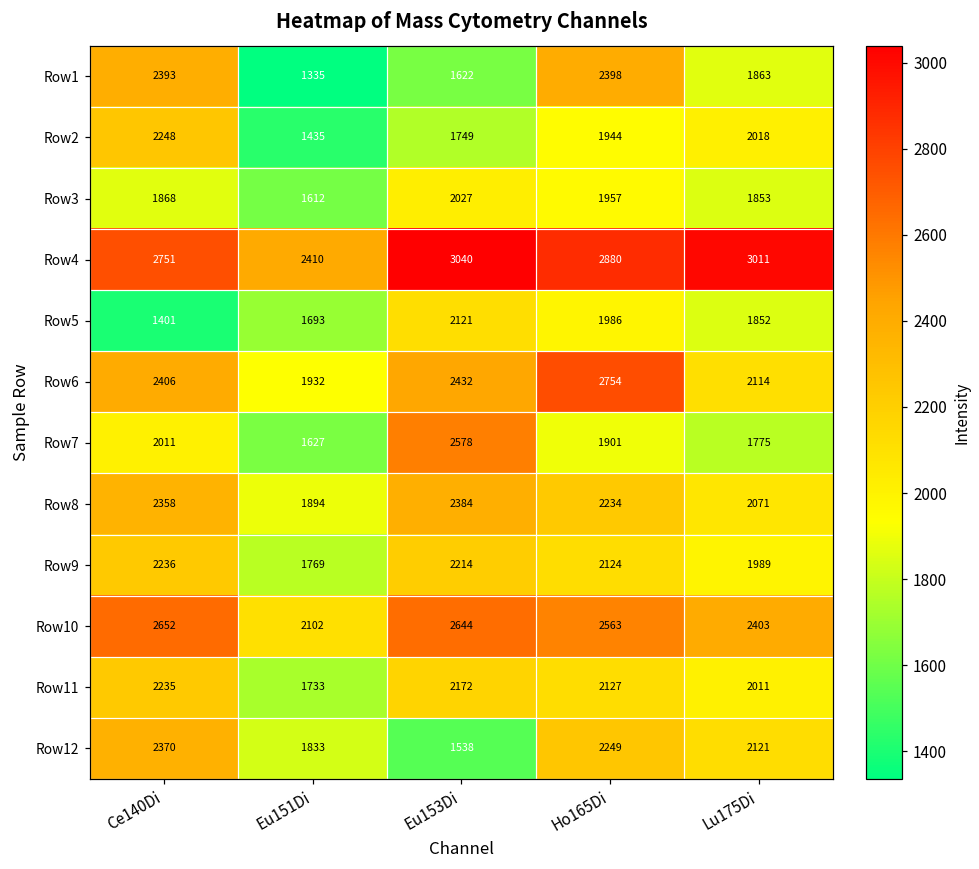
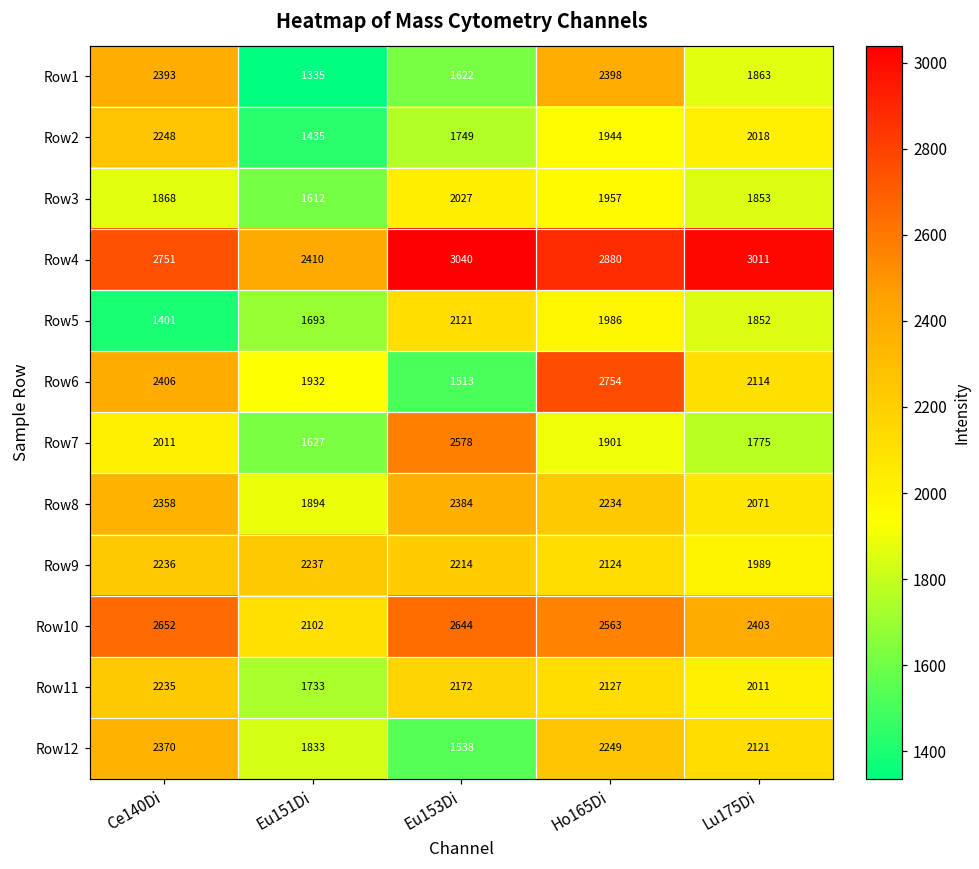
Row6, Eu153Di: 2432 -> 1513
Row9, Eu151Di: 1769 -> 2237
